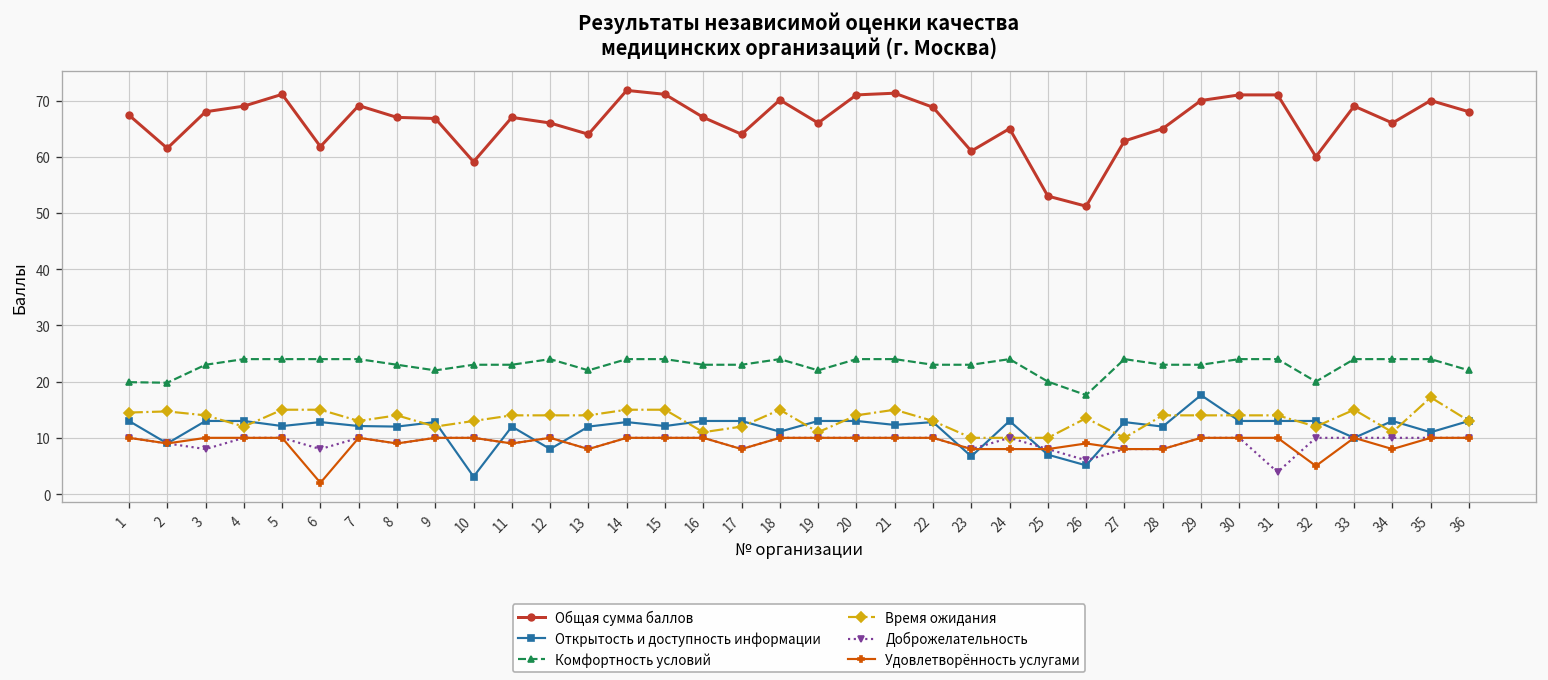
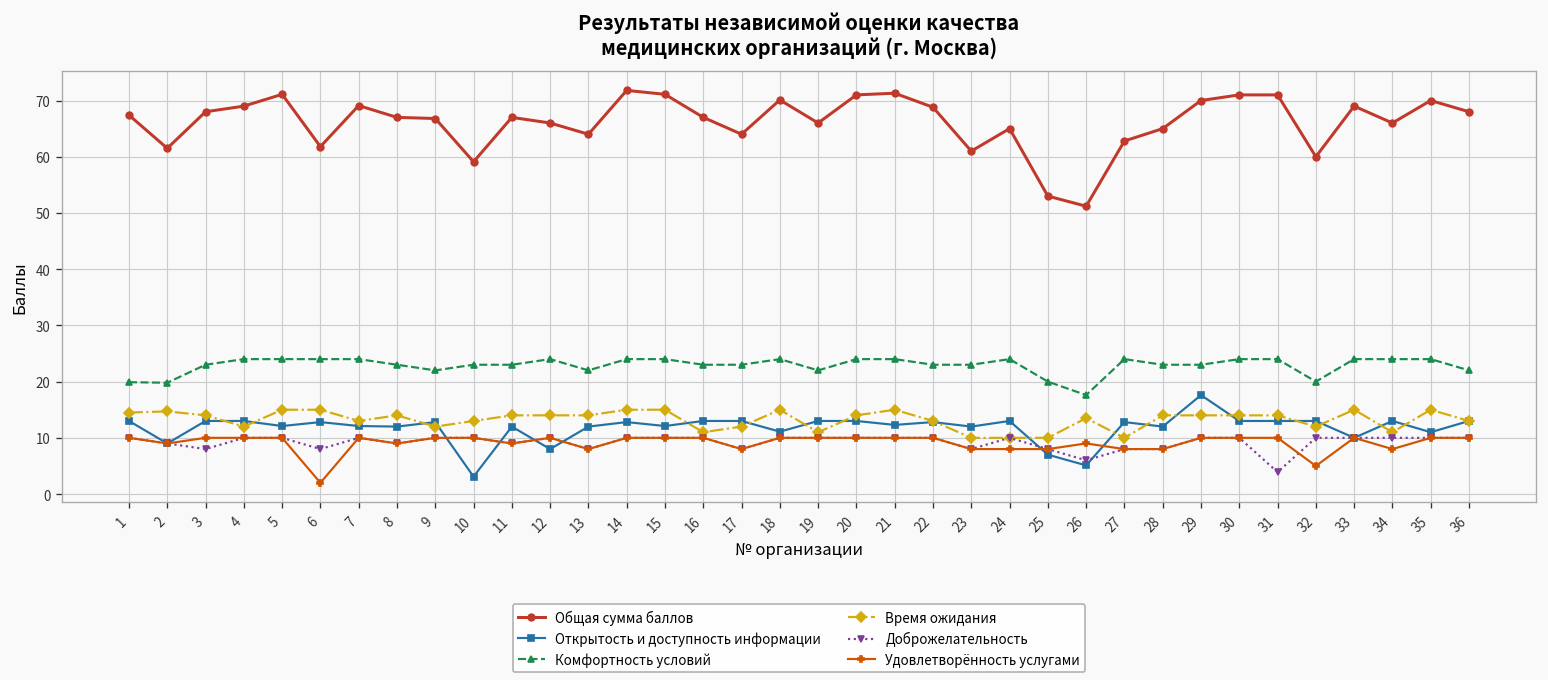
Открытость и доступность информации, 23: 7 -> 12
Время ожидания, 35: 17 -> 15
